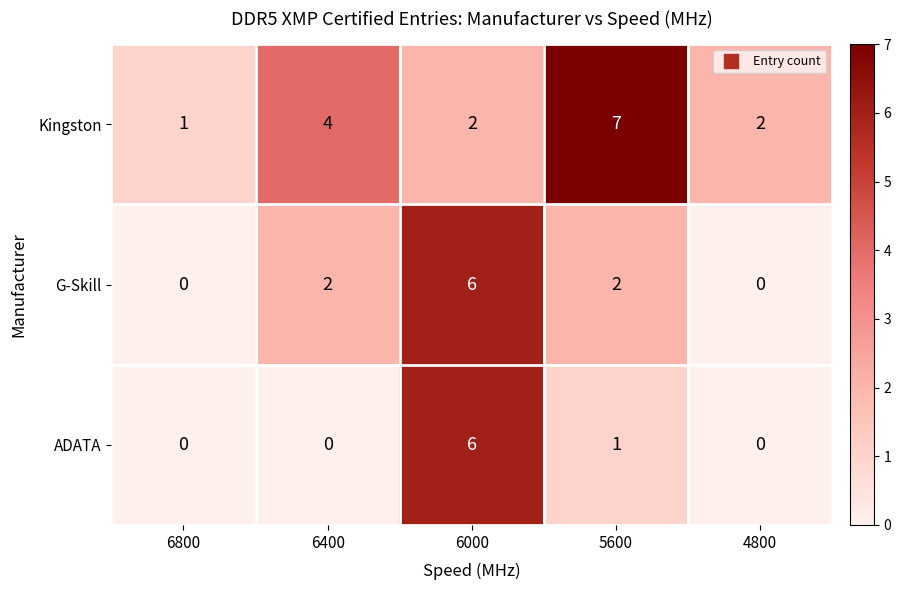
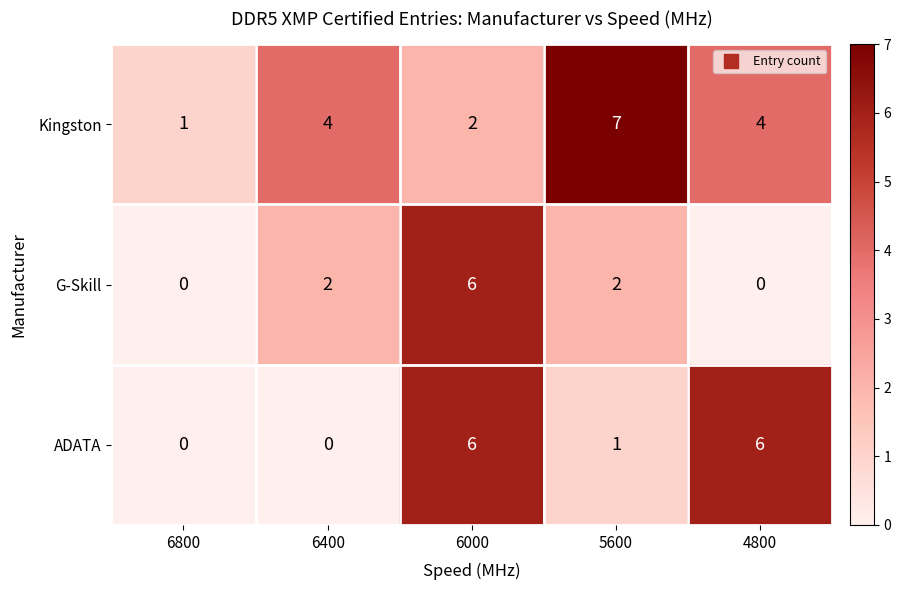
Kingston, 4800: 2 -> 4
ADATA, 4800: 0 -> 6
